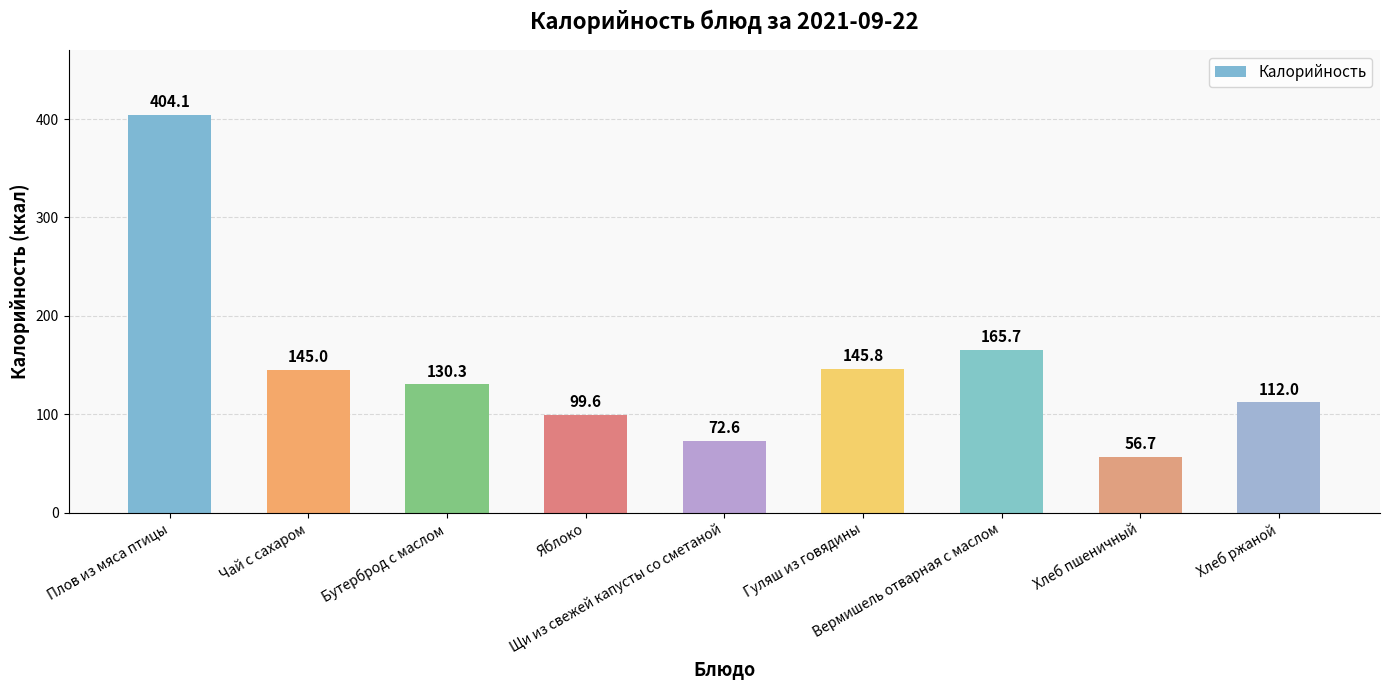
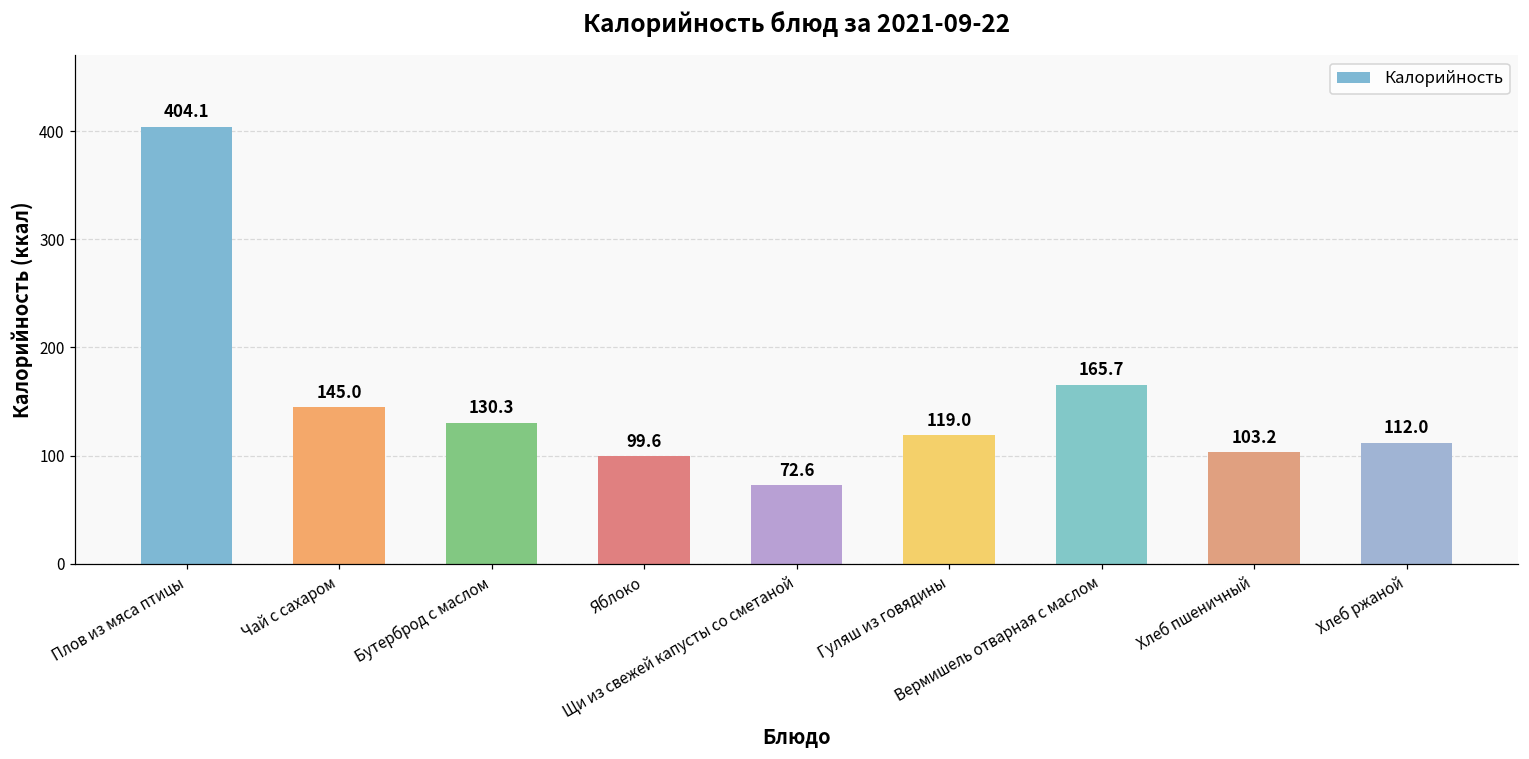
Гуляш из говядины: 145.8 -> 119.0
Хлеб пшеничный: 56.7 -> 103.2
